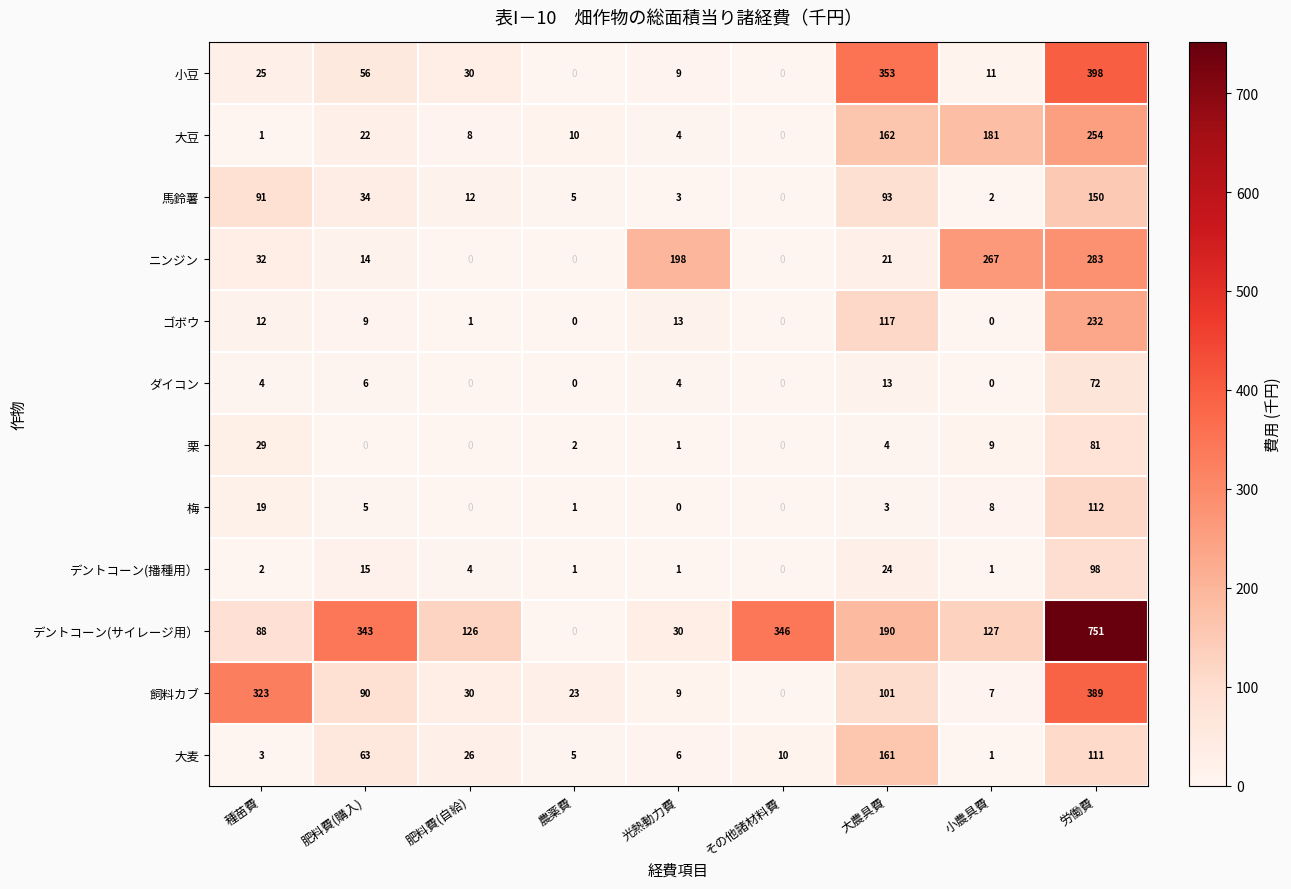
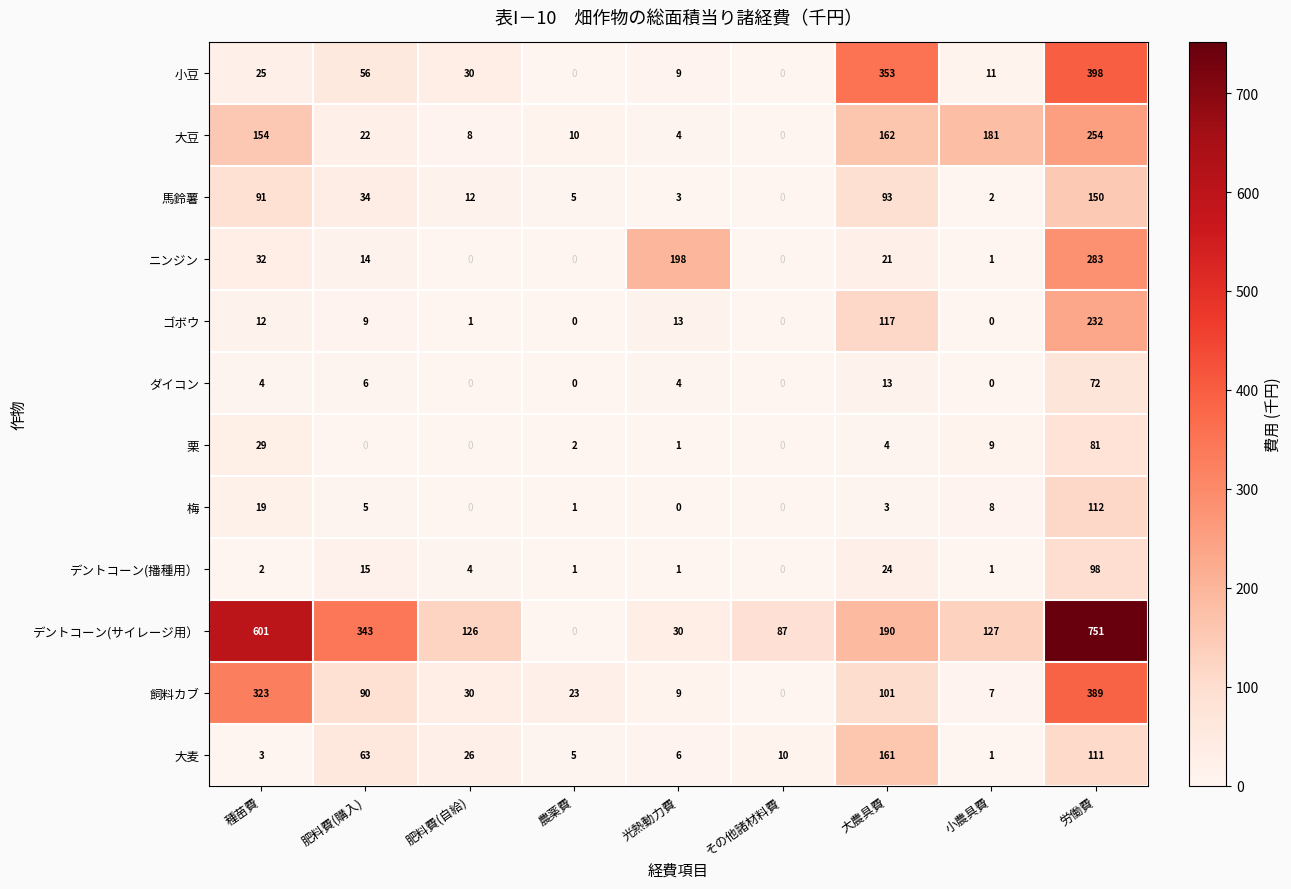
大豆, 種苗費: 1 -> 154
ニンジン, 小農具費: 267 -> 1
デントコーン(サイレージ用）, 種苗費: 88 -> 601
デントコーン(サイレージ用）, その他諸材料費: 346 -> 87
